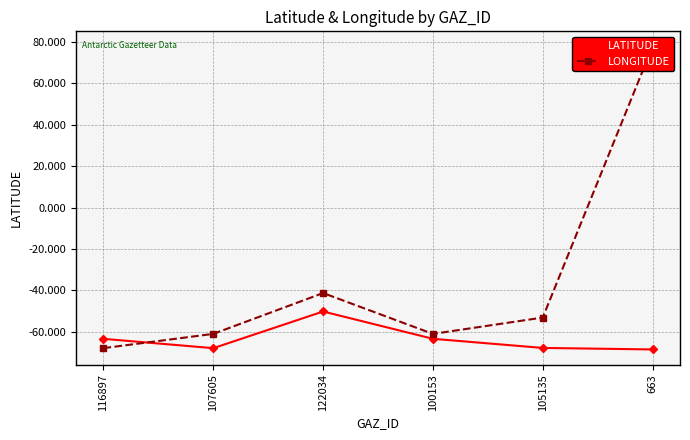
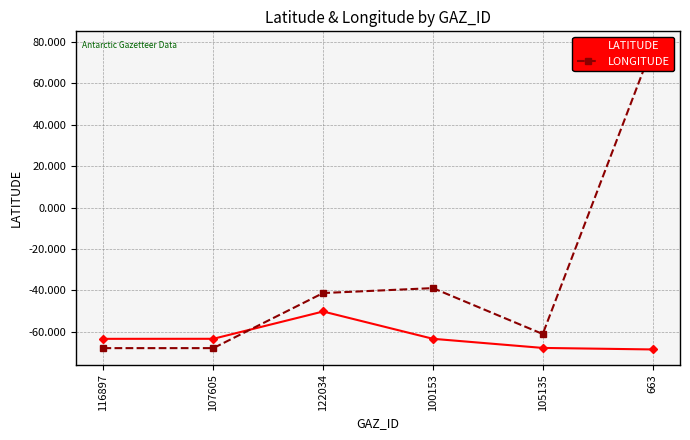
LATITUDE, 107605: -68 -> -63
LONGITUDE, 107605: -61 -> -68
LONGITUDE, 100153: -61 -> -39
LONGITUDE, 105135: -53 -> -61
